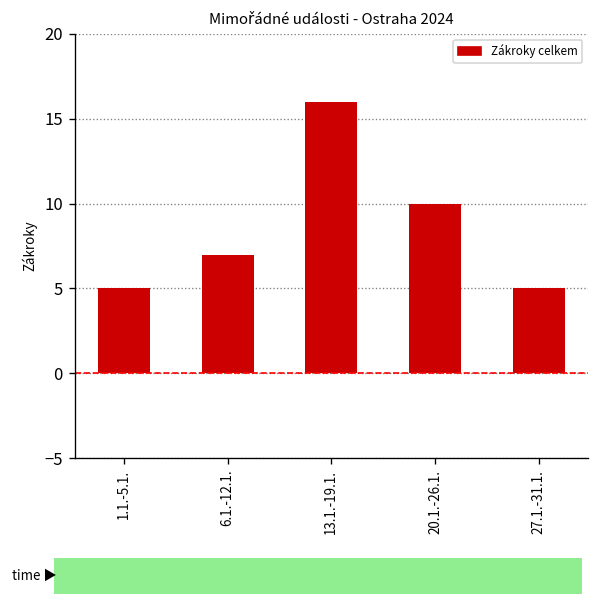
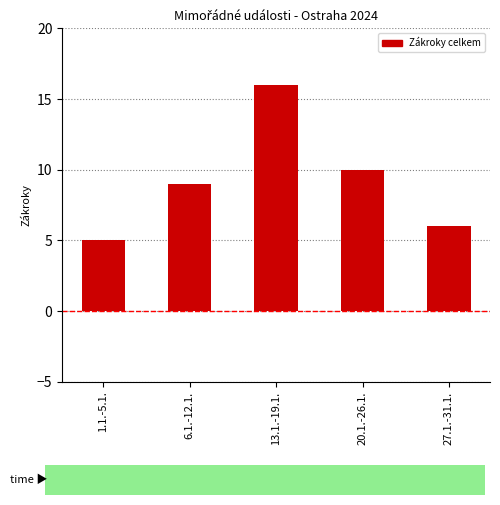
6.1.-12.1.: 7 -> 9
27.1.-31.1.: 5 -> 6
